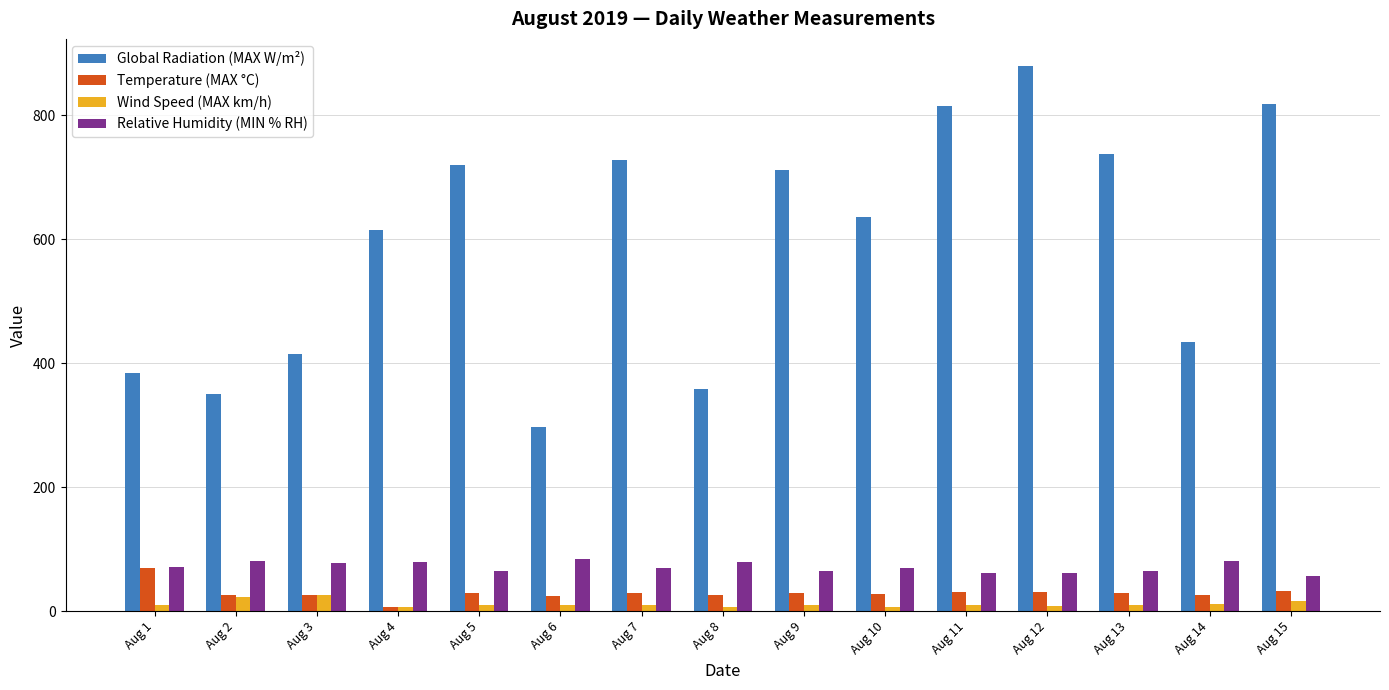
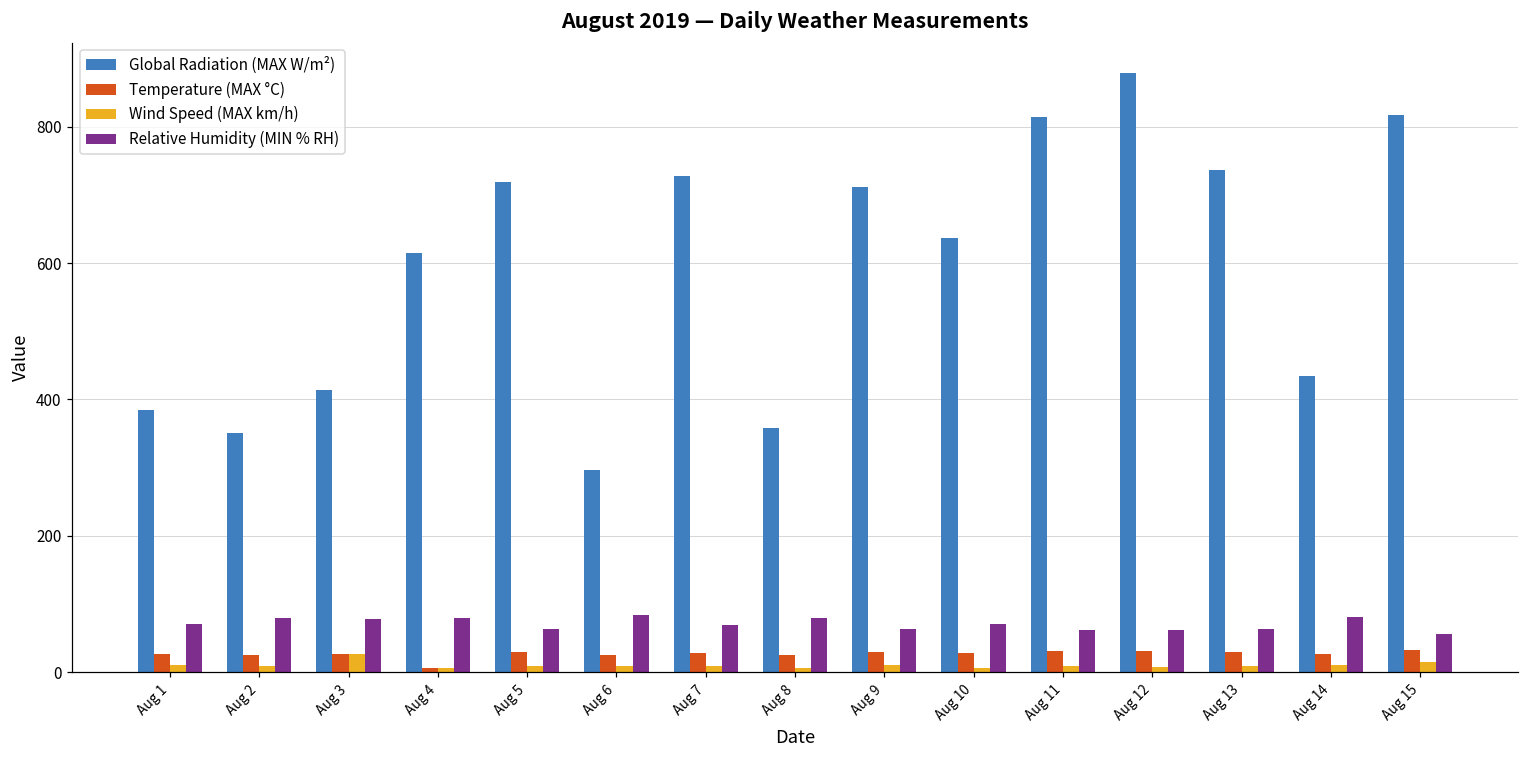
Temperature (MAX °C), Aug 1: 70 -> 30
Wind Speed (MAX km/h), Aug 2: 20 -> 10
